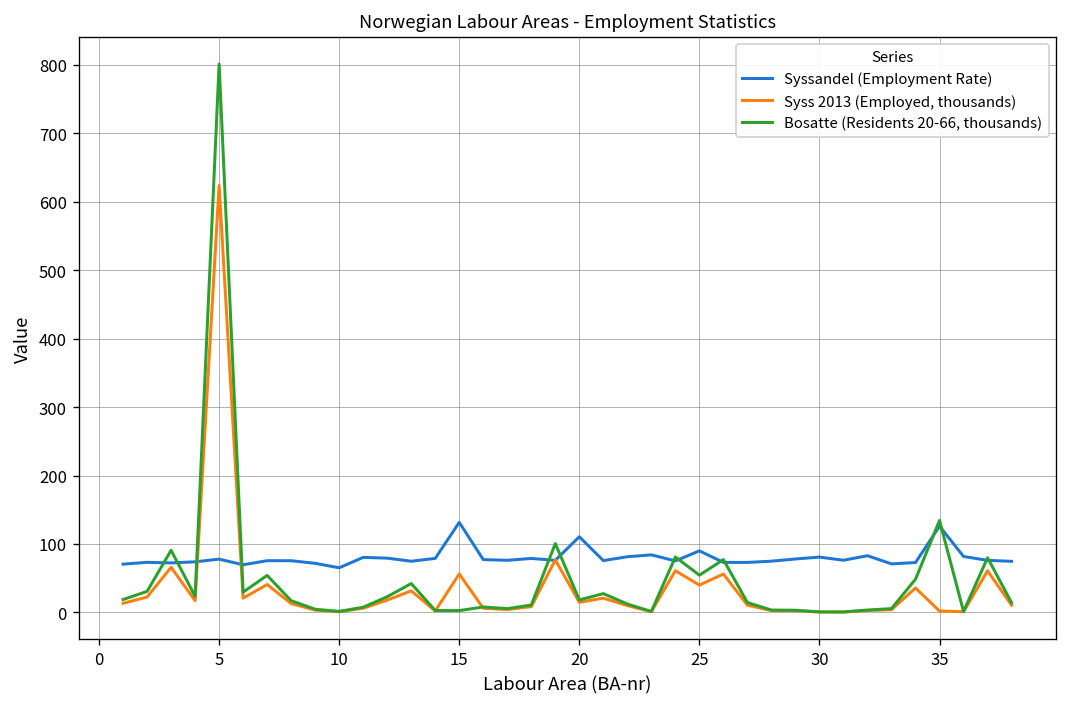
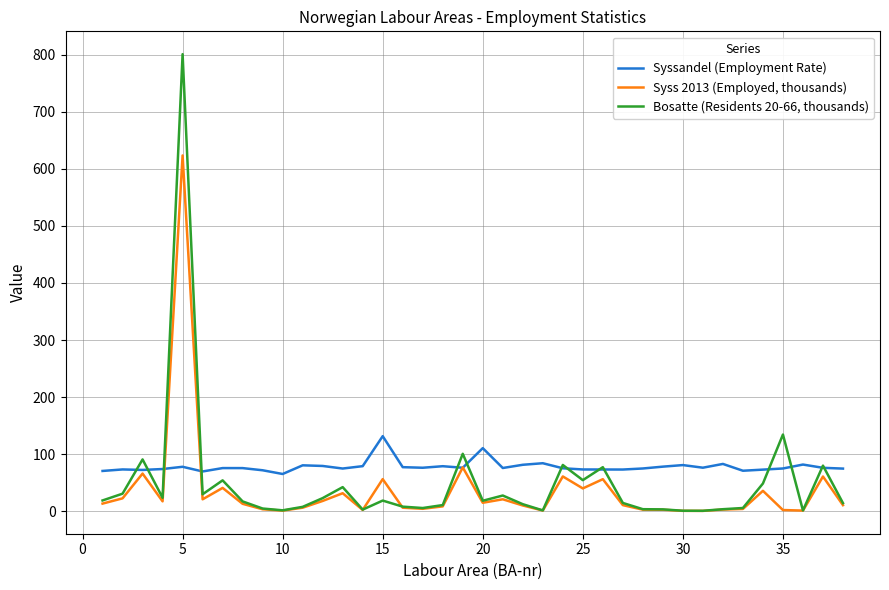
Bosatte (Residents 20-66, thousands), 15: 0 -> 20
Syssandel (Employment Rate), 25: 90 -> 70
Syssandel (Employment Rate), 35: 130 -> 70
